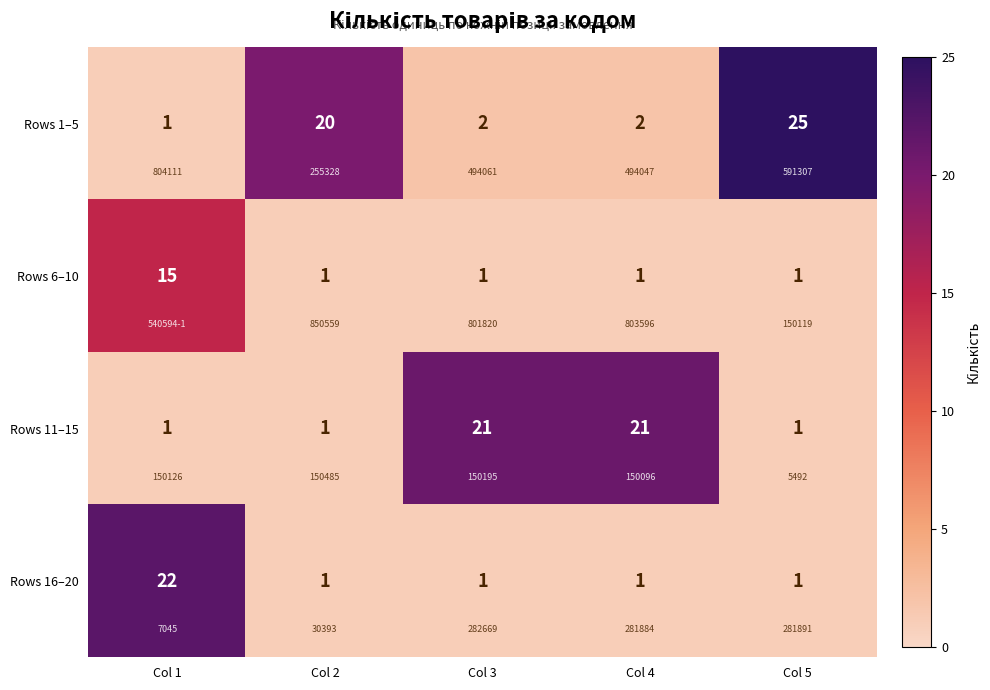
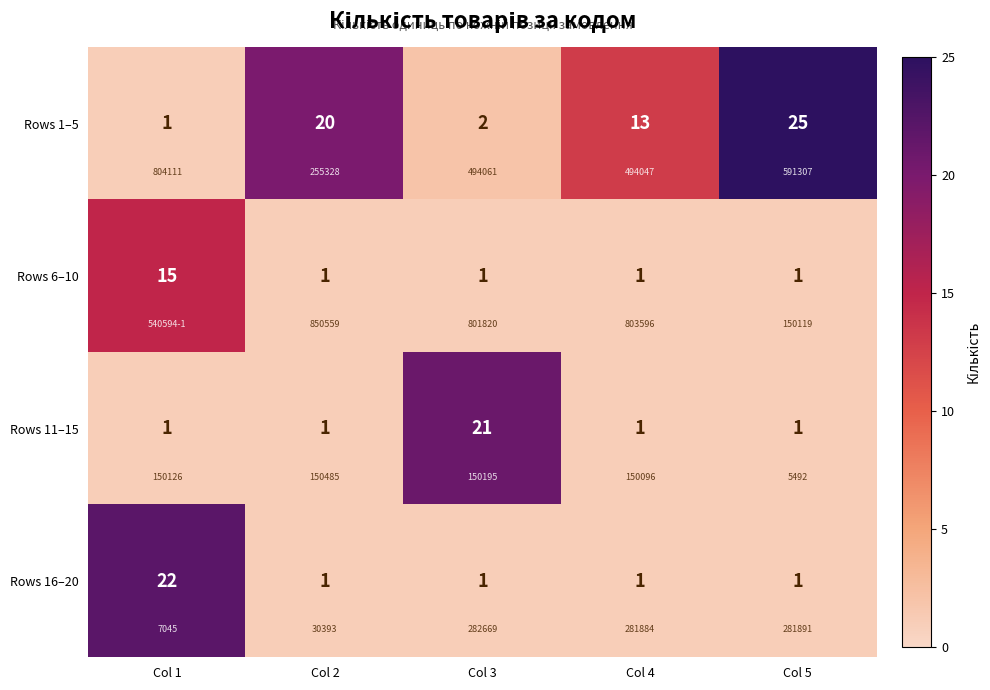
Rows 1–5, Col 4: 2 -> 13
Rows 11–15, Col 4: 21 -> 1
